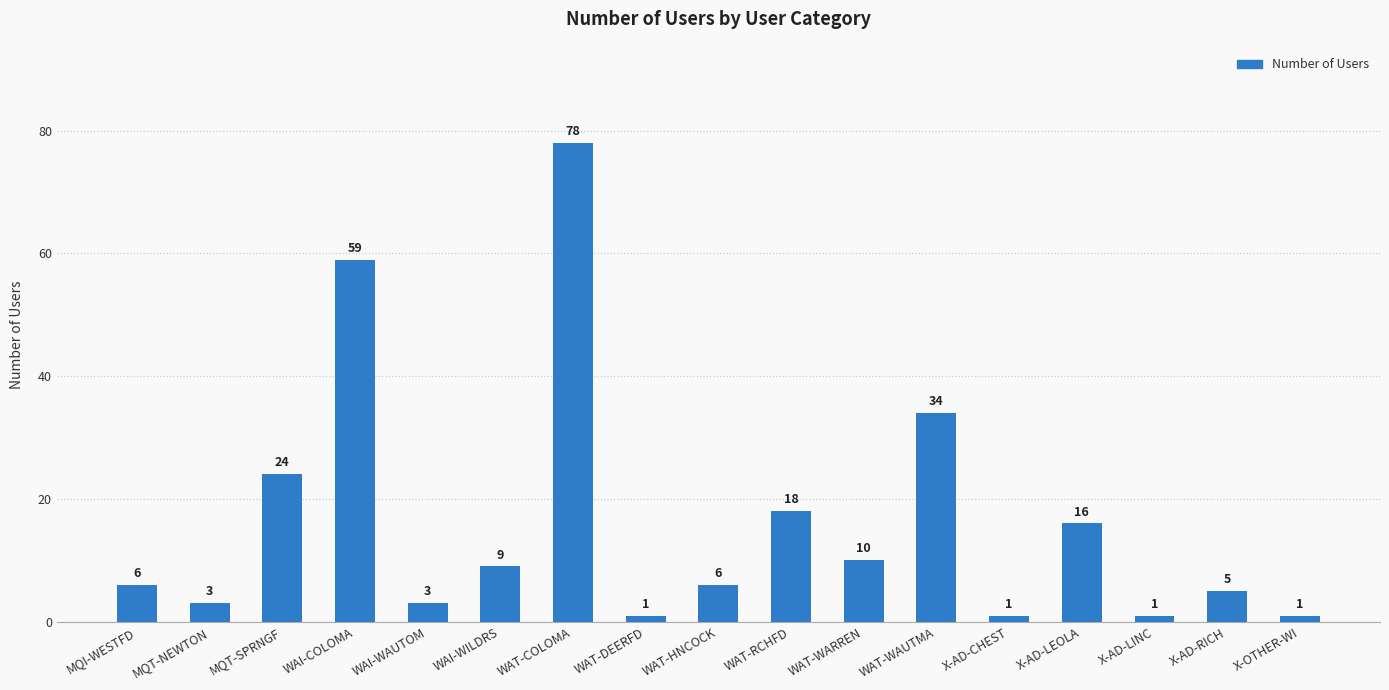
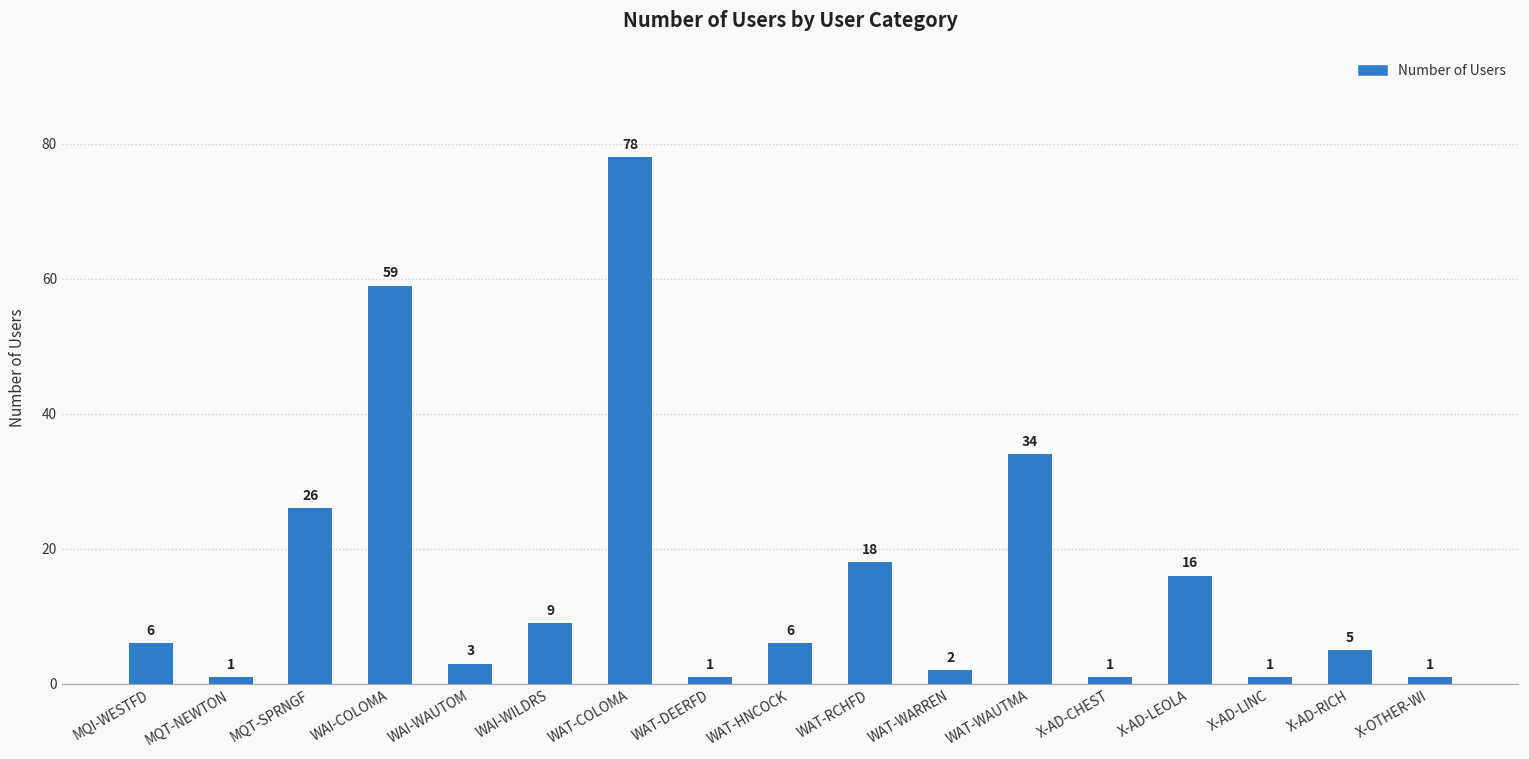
MQT-NEWTON: 3 -> 1
MQT-SPRNGF: 24 -> 26
WAT-WARREN: 10 -> 2
